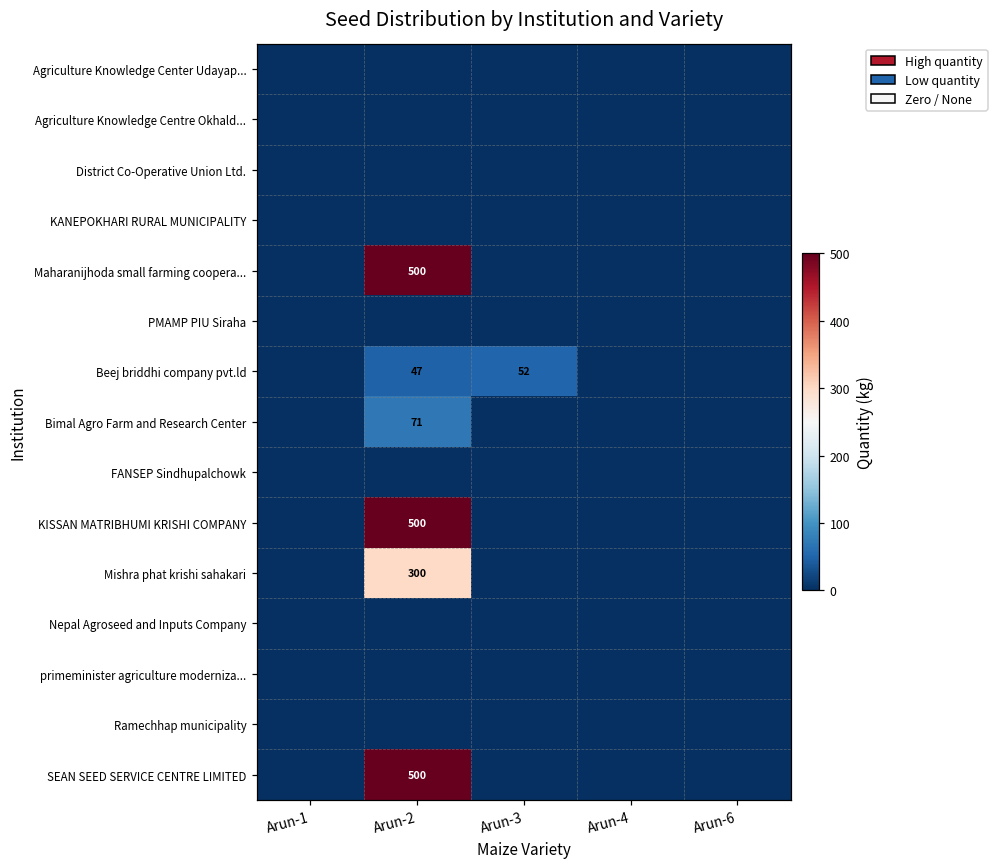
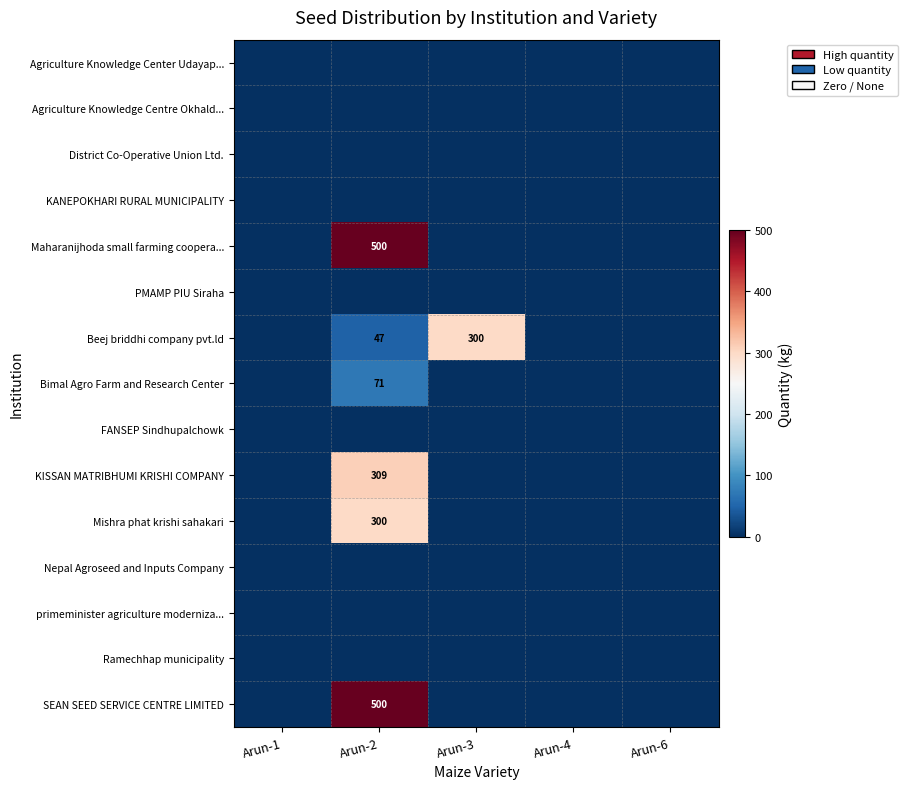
Beej briddhi company pvt.ld, Arun-3: 52 -> 300
KISSAN MATRIBHUMI KRISHI COMPANY, Arun-2: 500 -> 309
